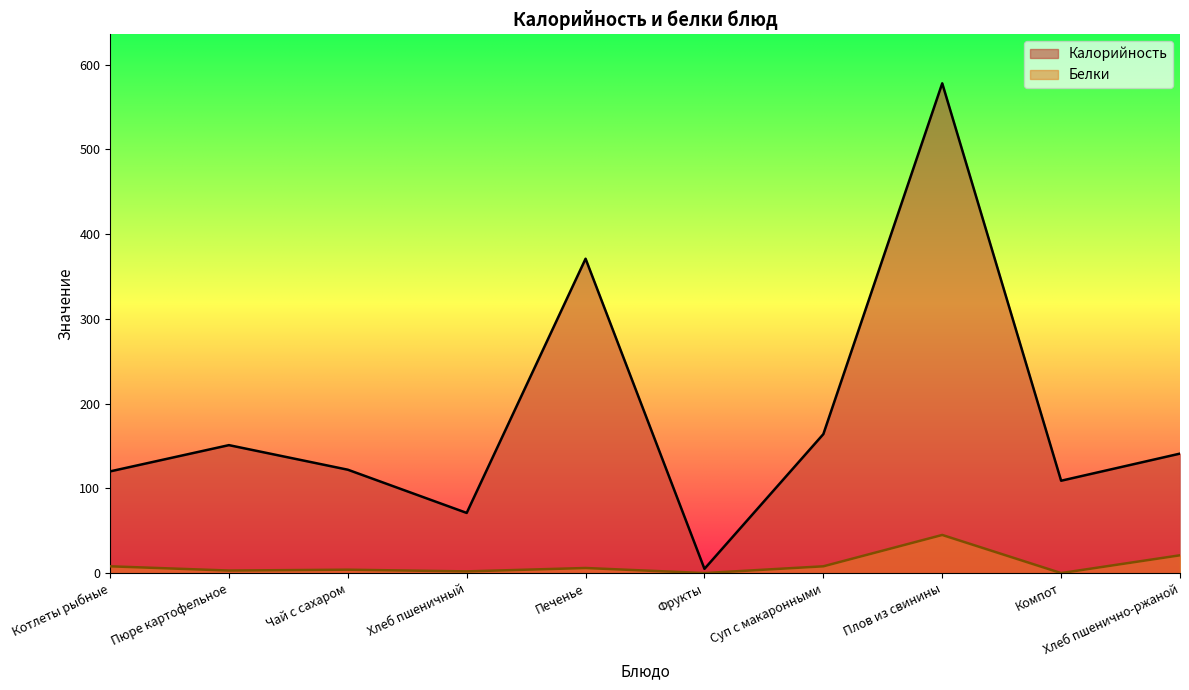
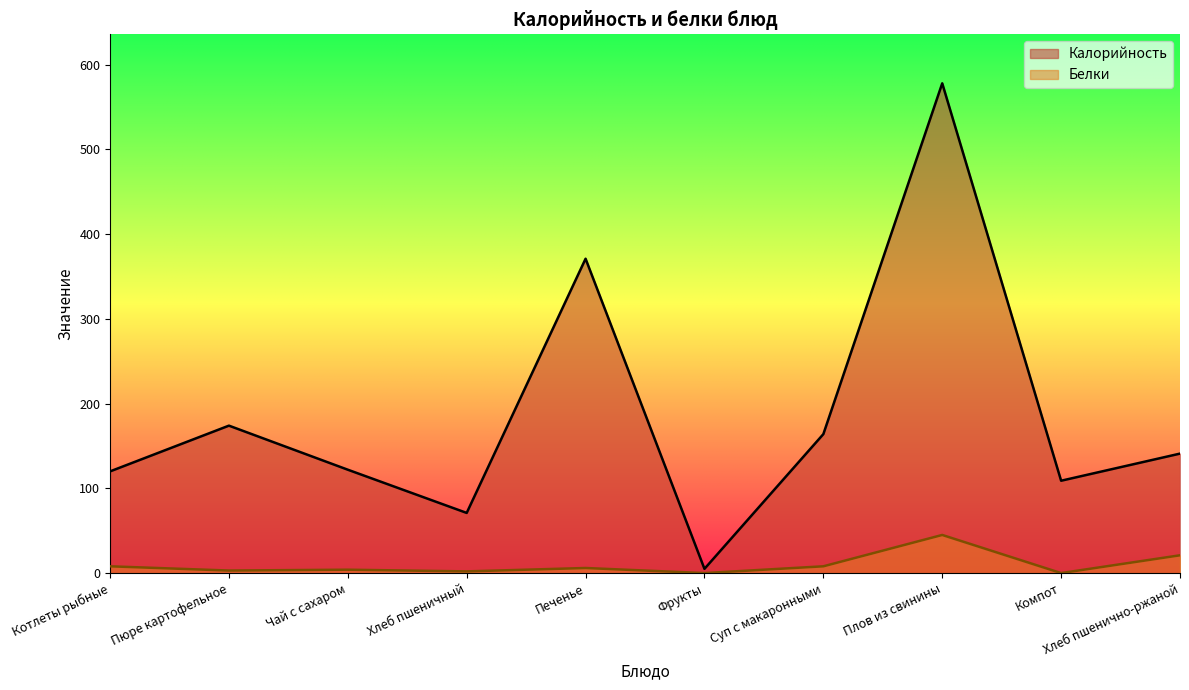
Калорийность, Пюре картофельное: 150 -> 170
